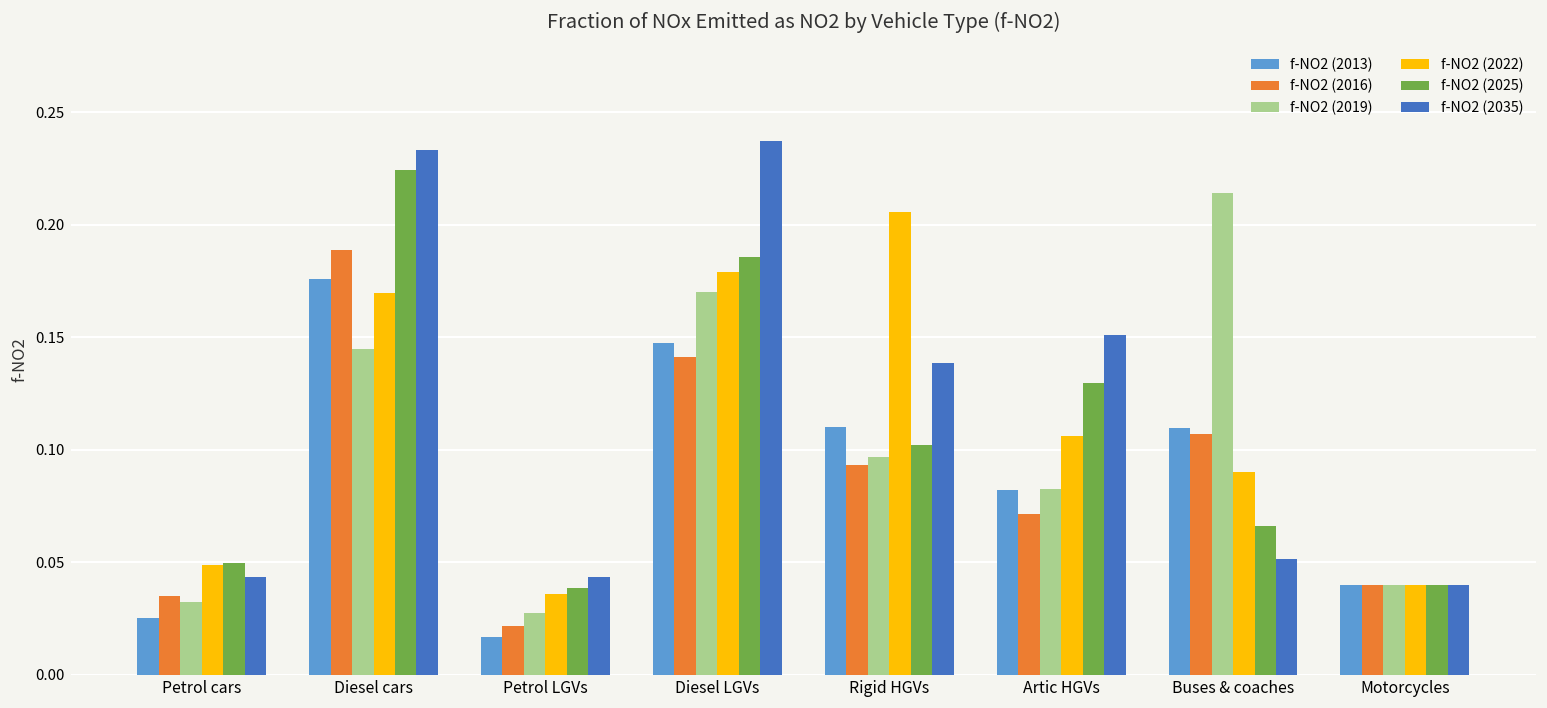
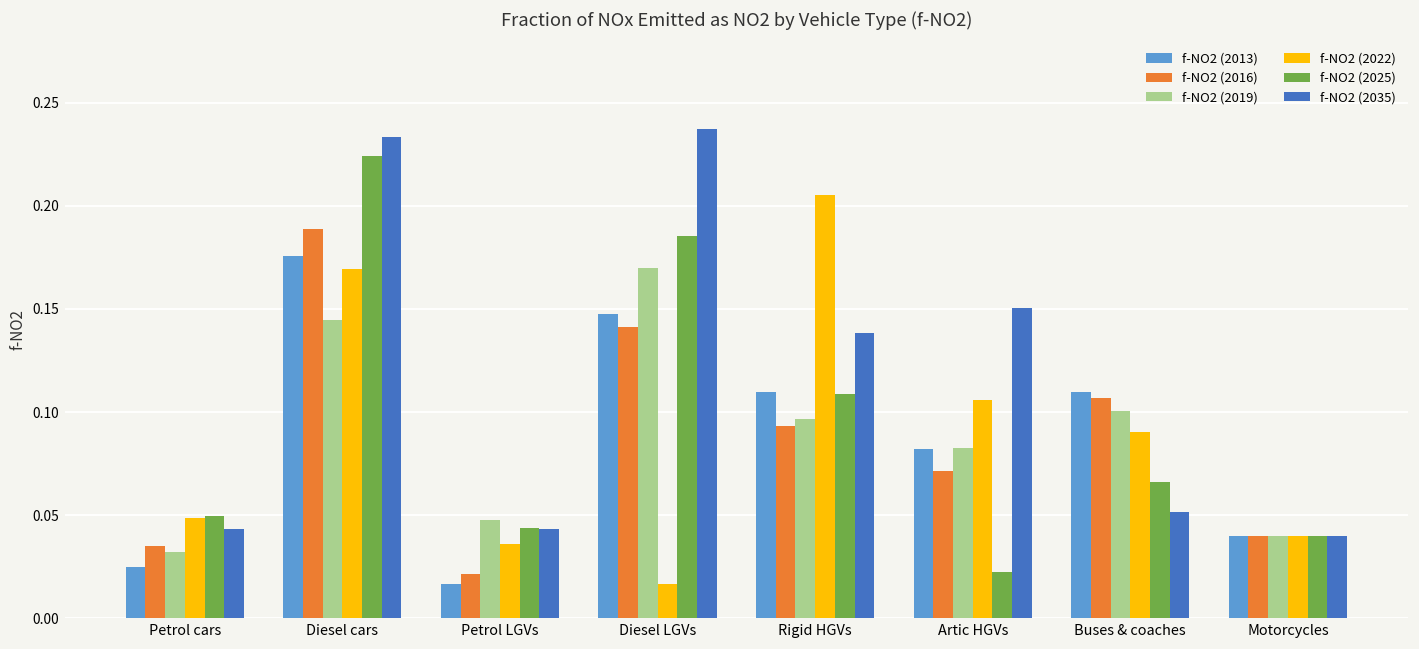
f-NO2 (2019), Petrol LGVs: 0.027 -> 0.047
f-NO2 (2025), Petrol LGVs: 0.038 -> 0.044
f-NO2 (2022), Diesel LGVs: 0.179 -> 0.017
f-NO2 (2025), Rigid HGVs: 0.102 -> 0.109
f-NO2 (2025), Artic HGVs: 0.130 -> 0.022
f-NO2 (2019), Buses & coaches: 0.214 -> 0.101
